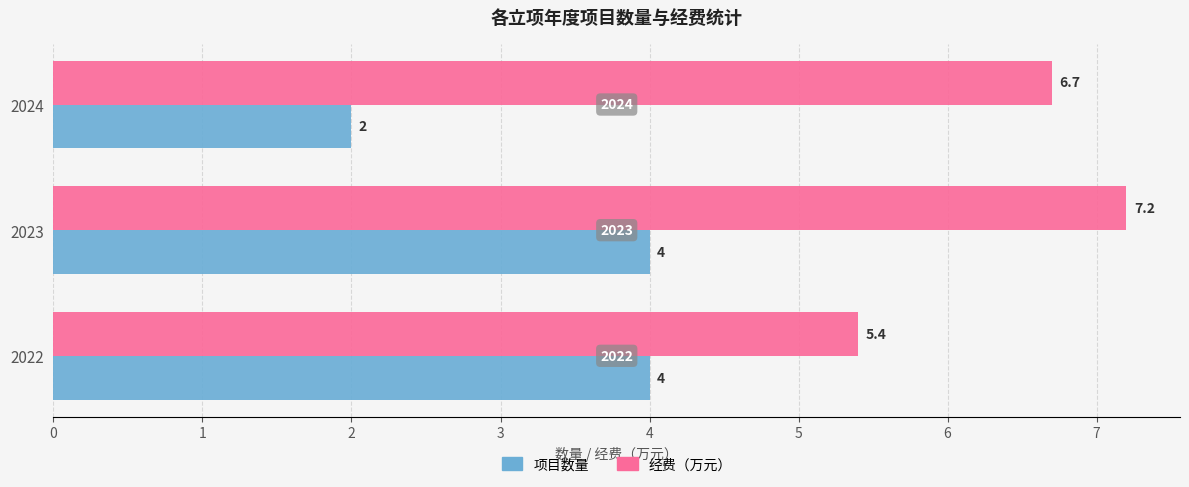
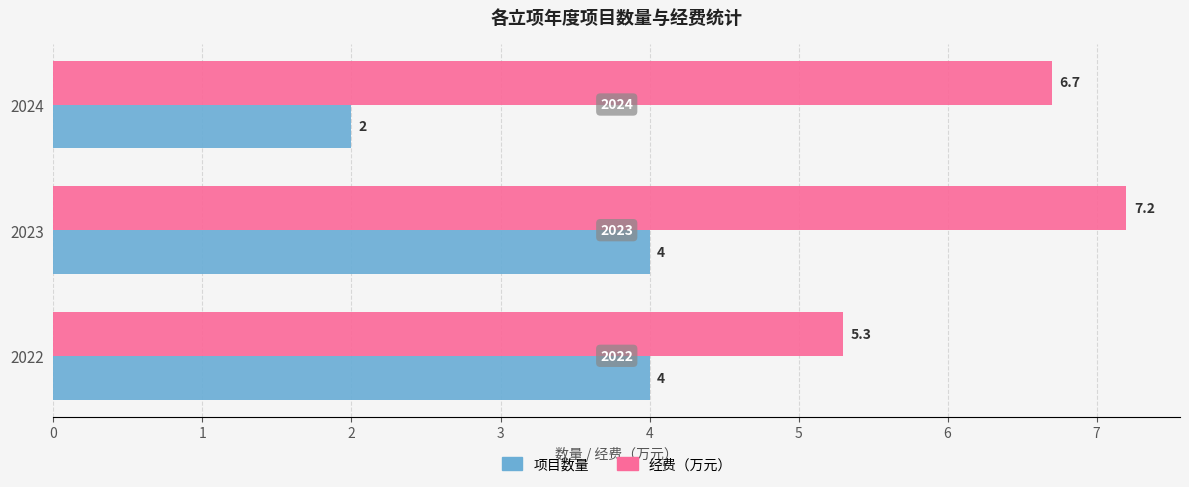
经费（万元）, 2022: 5.4 -> 5.3
